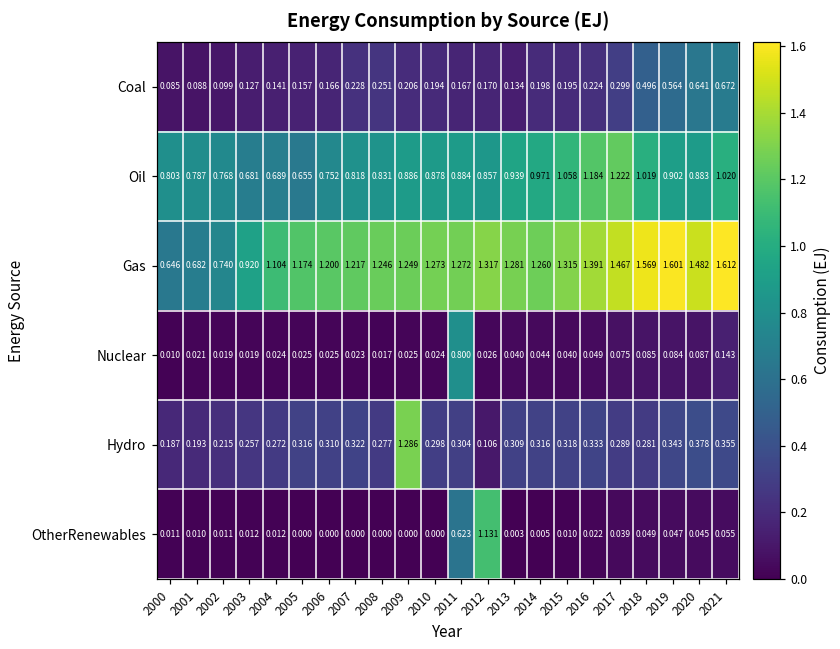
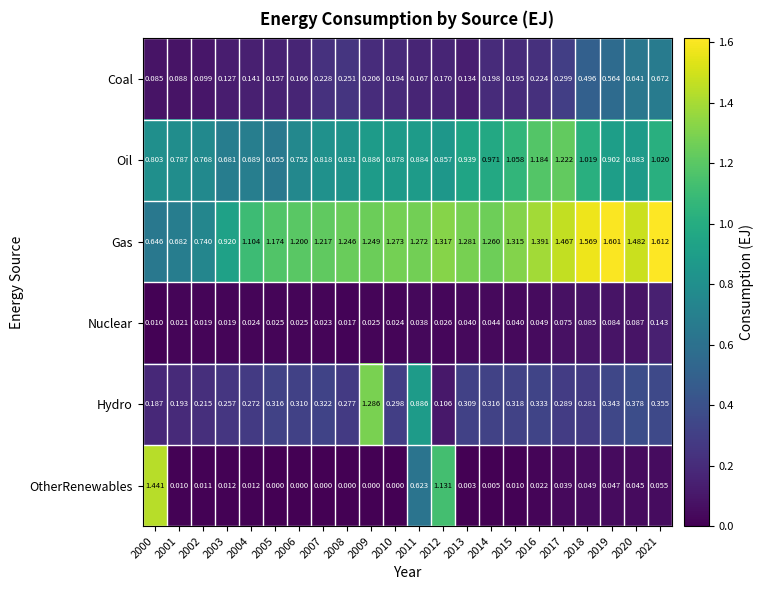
Nuclear, 2011: 0.800 -> 0.038
Hydro, 2011: 0.304 -> 0.886
OtherRenewables, 2000: 0.011 -> 1.441
